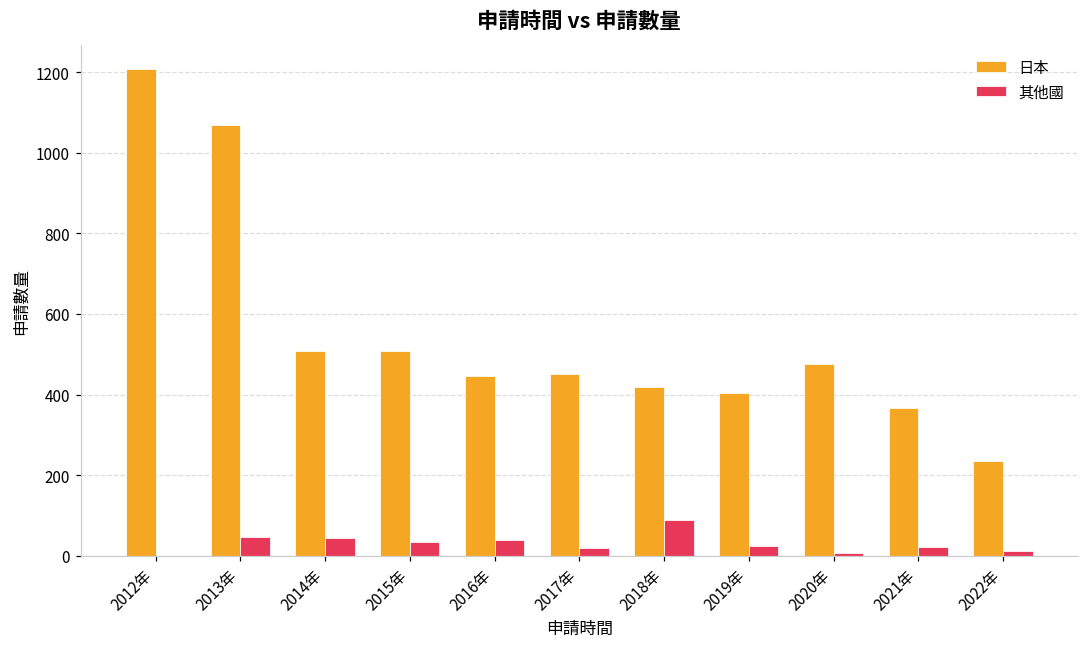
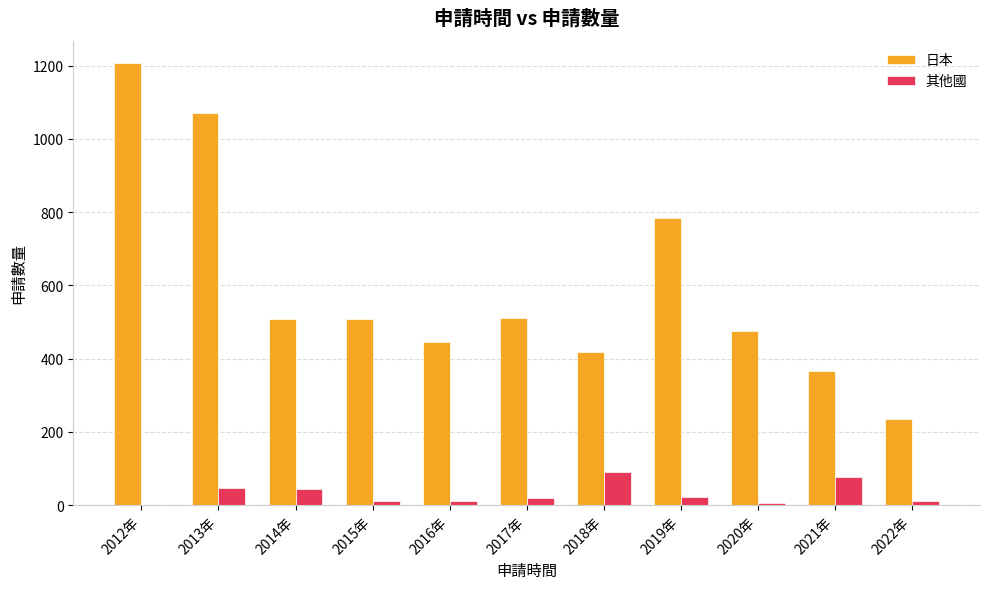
其他國, 2015年: 30 -> 10
其他國, 2016年: 40 -> 10
日本, 2017年: 450 -> 510
日本, 2019年: 400 -> 790
其他國, 2021年: 20 -> 80
